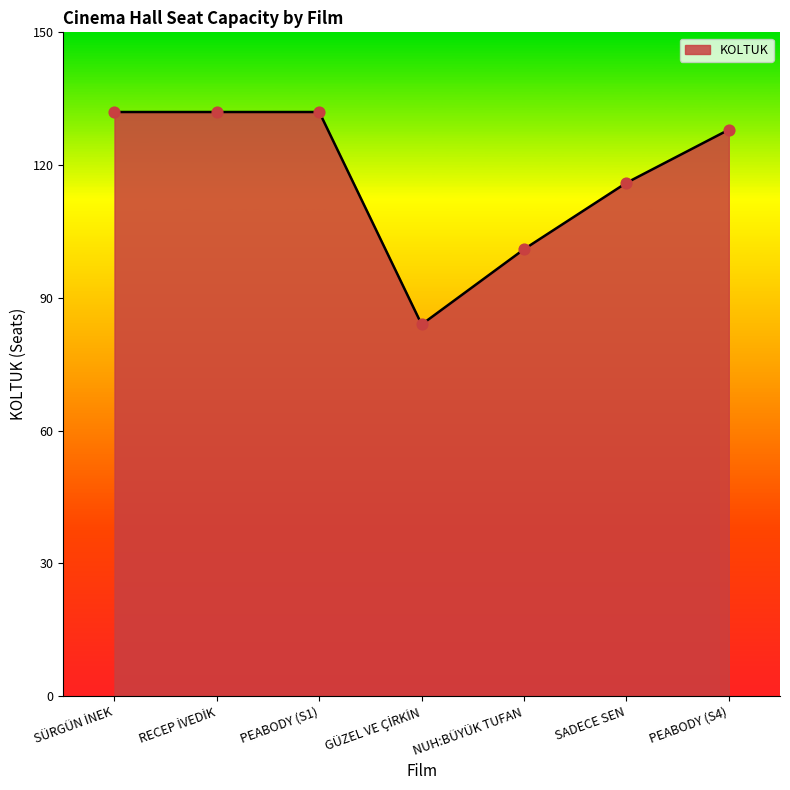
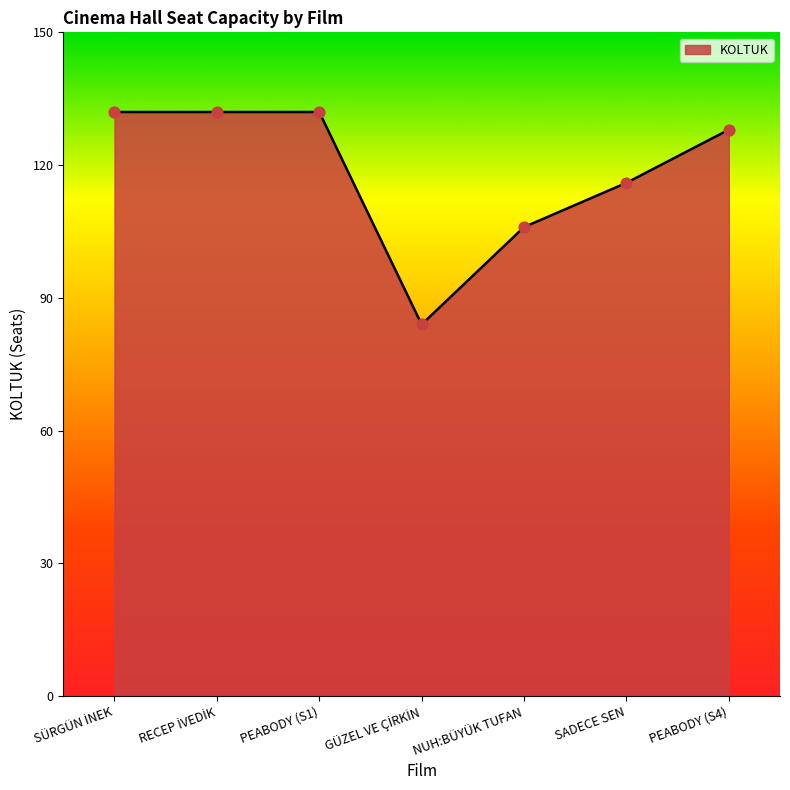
NUH:BÜYÜK TUFAN: 101 -> 106
